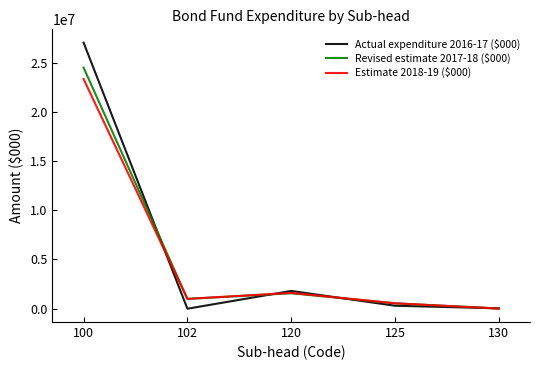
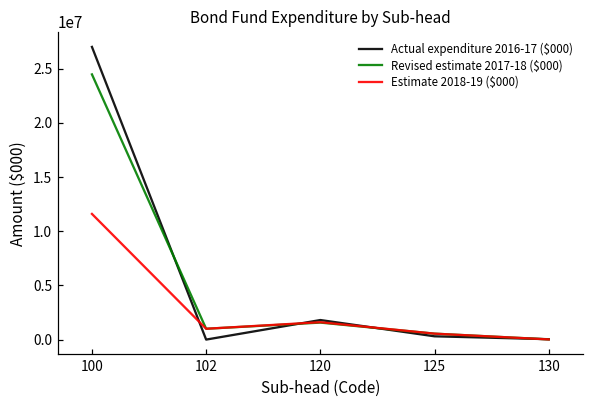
Estimate 2018-19 ($000), 100: 23000000 -> 12000000
